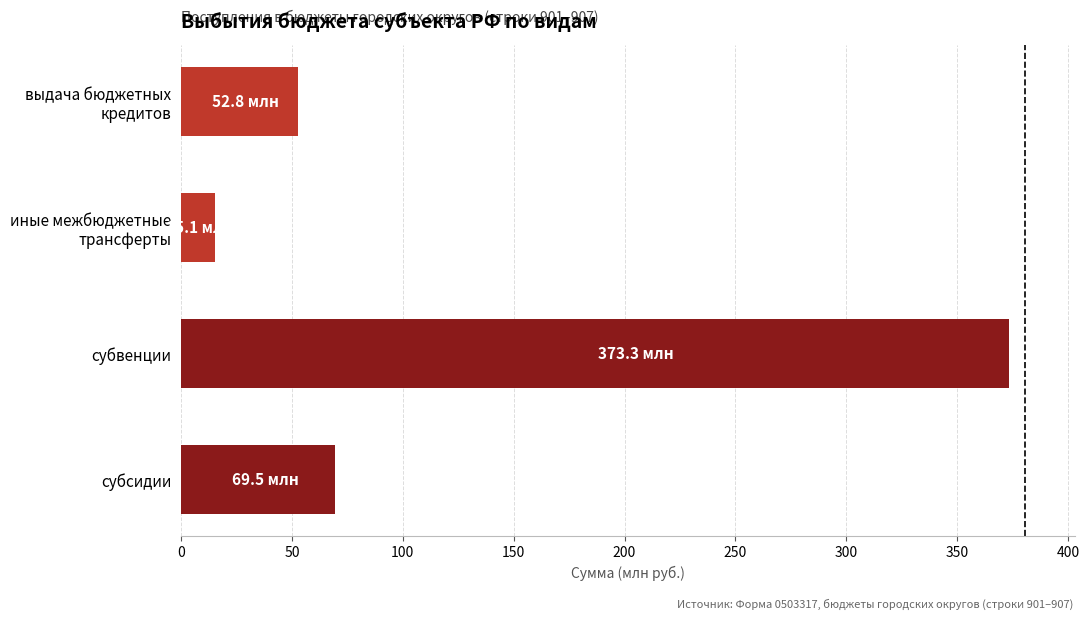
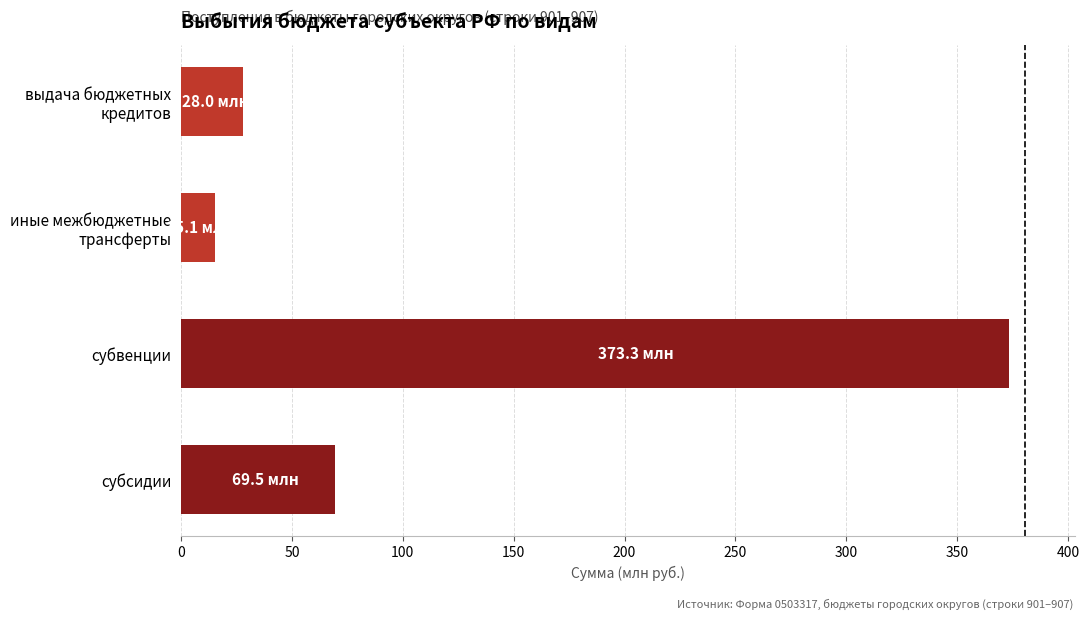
выдача бюджетных кредитов: 52.8 -> 28.0
